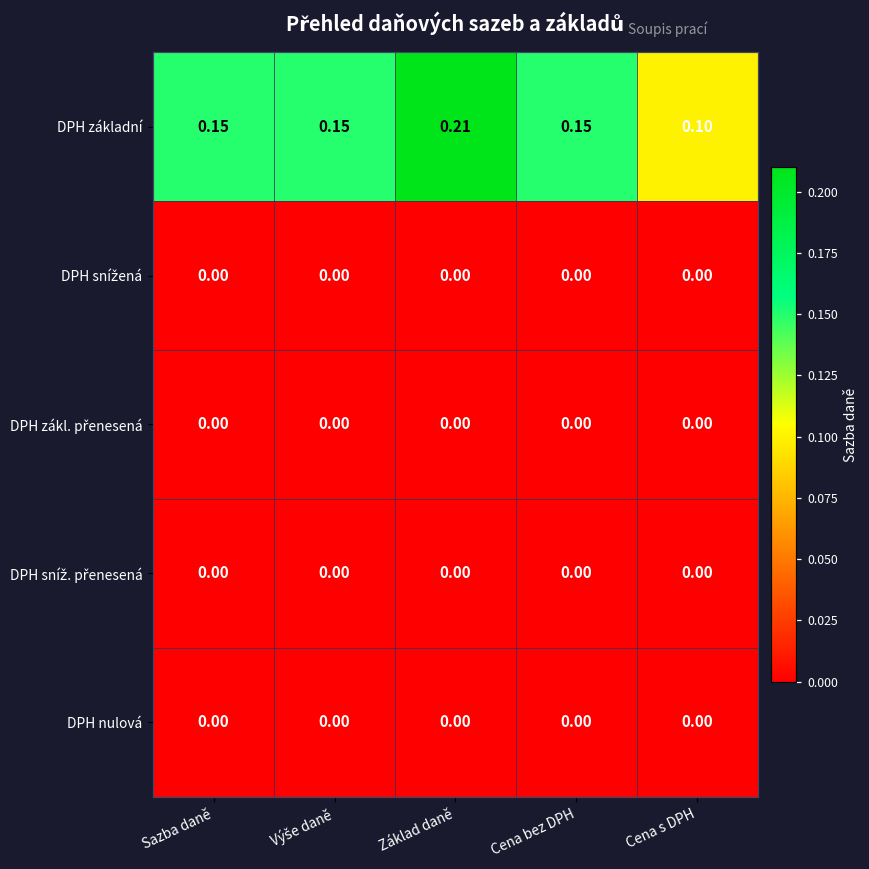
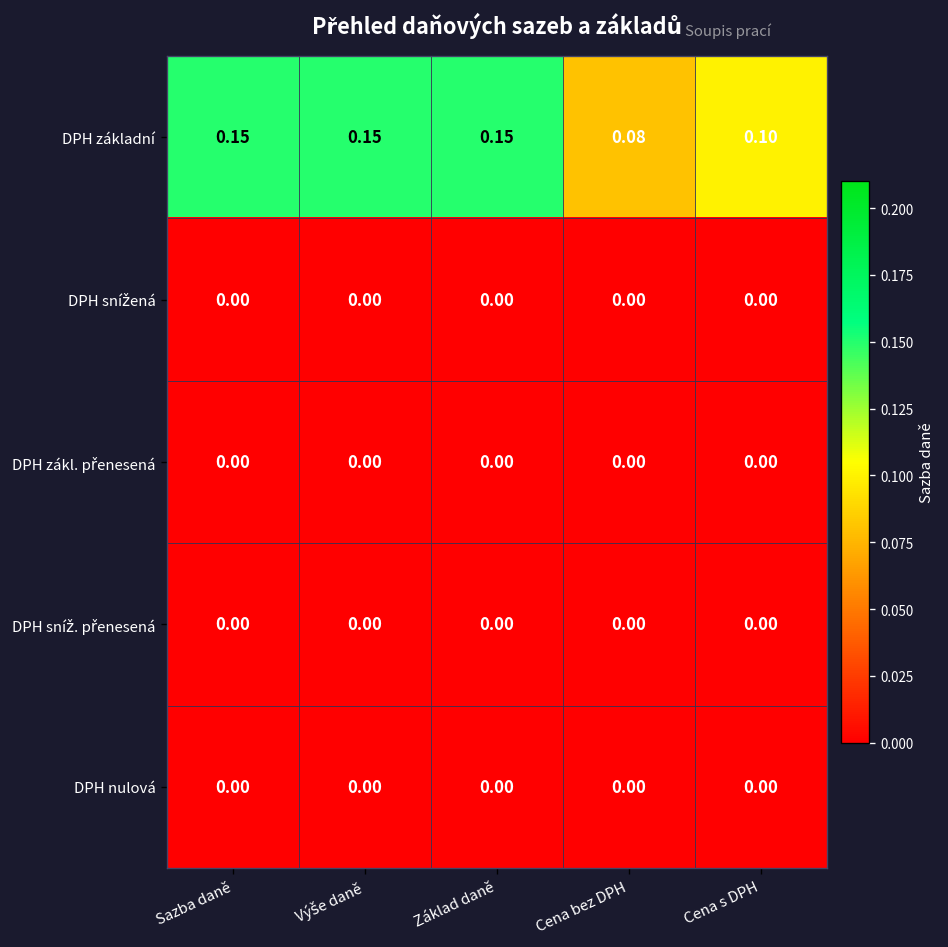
DPH základní, Základ daně: 0.21 -> 0.15
DPH základní, Cena bez DPH: 0.15 -> 0.08
